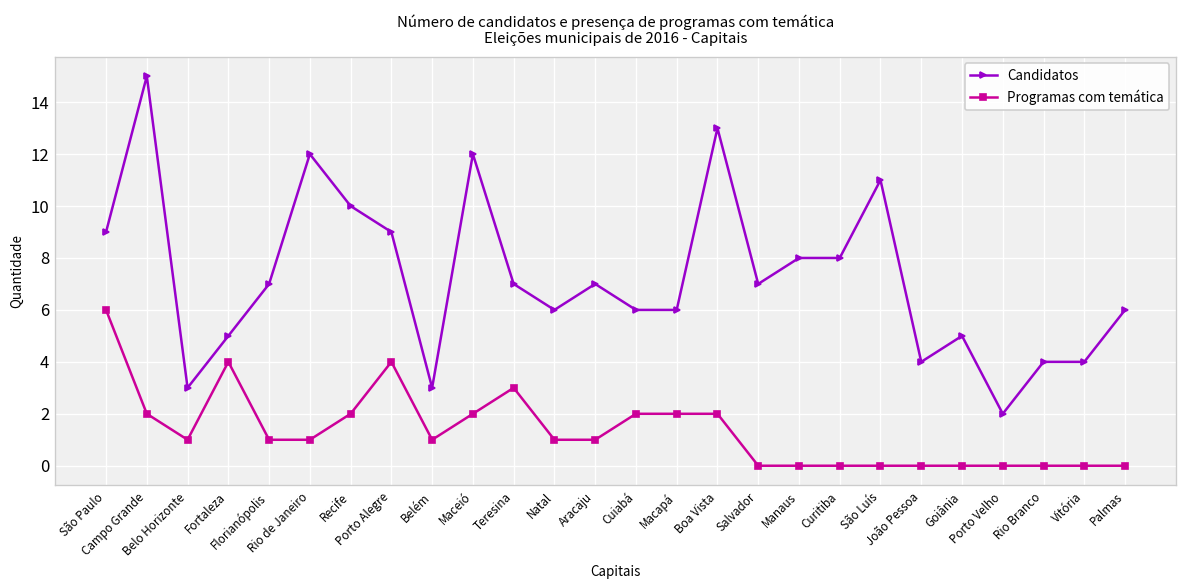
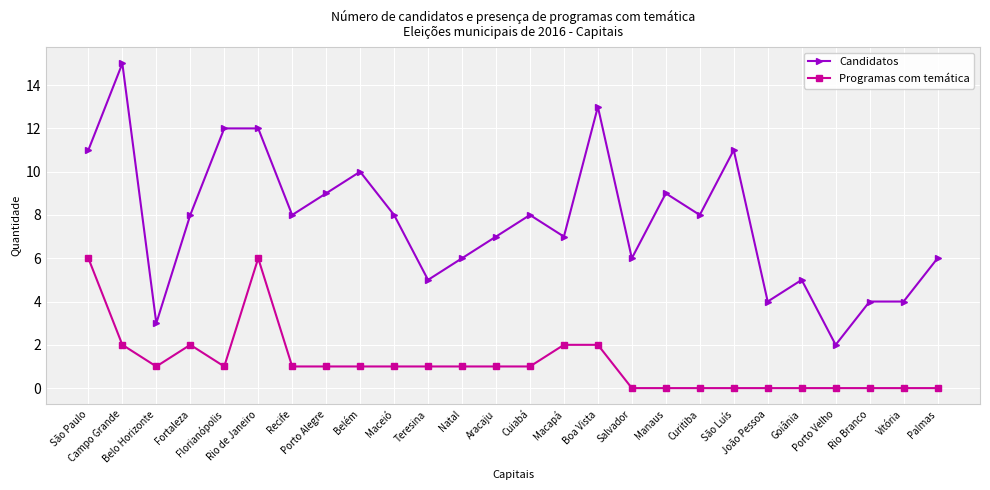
Candidatos, São Paulo: 9 -> 11
Candidatos, Fortaleza: 5 -> 8
Programas com temática, Fortaleza: 4 -> 2
Candidatos, Florianópolis: 7 -> 12
Programas com temática, Rio de Janeiro: 1 -> 6
Candidatos, Recife: 10 -> 8
Programas com temática, Recife: 2 -> 1
Programas com temática, Porto Alegre: 4 -> 1
Candidatos, Belém: 3 -> 10
Candidatos, Maceió: 12 -> 8
Programas com temática, Maceió: 2 -> 1
Candidatos, Teresina: 7 -> 5
Programas com temática, Teresina: 3 -> 1
Candidatos, Cuiabá: 6 -> 8
Programas com temática, Cuiabá: 2 -> 1
Candidatos, Macapá: 6 -> 7
Candidatos, Salvador: 7 -> 6
Candidatos, Manaus: 8 -> 9
